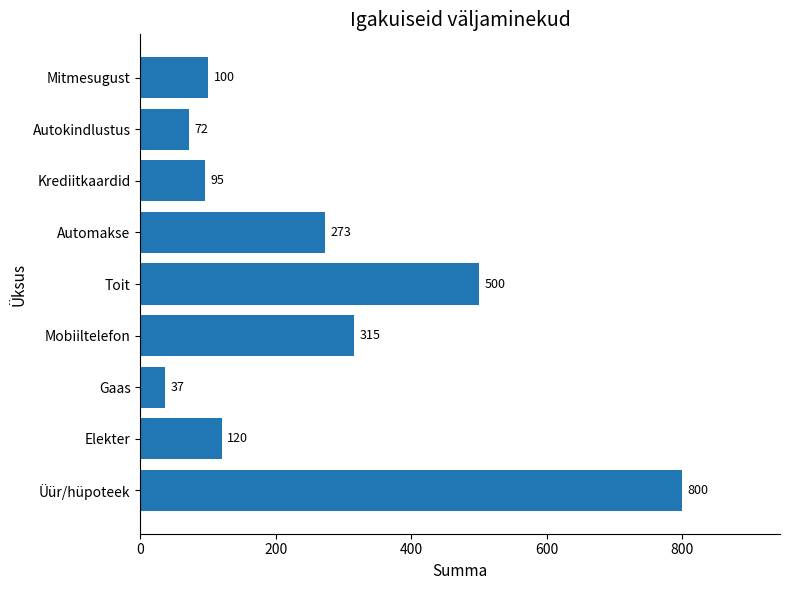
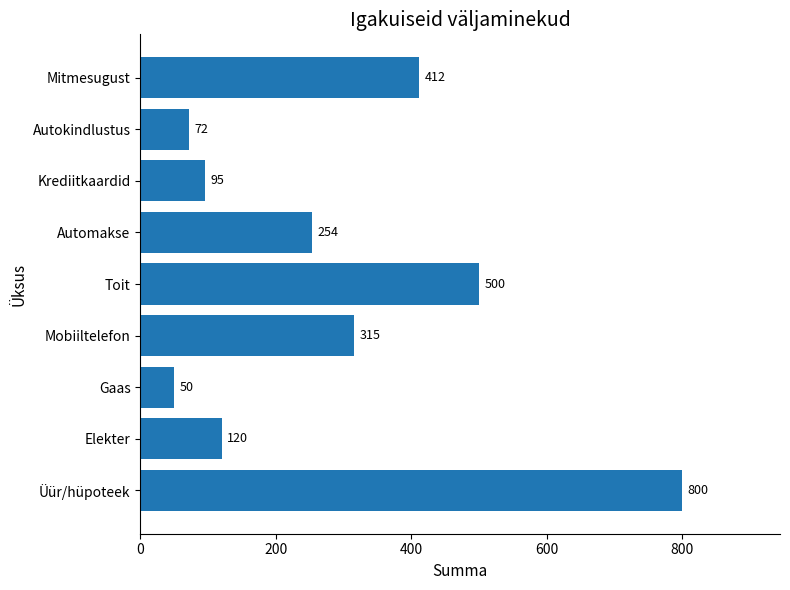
Mitmesugust: 100 -> 412
Automakse: 273 -> 254
Gaas: 37 -> 50
